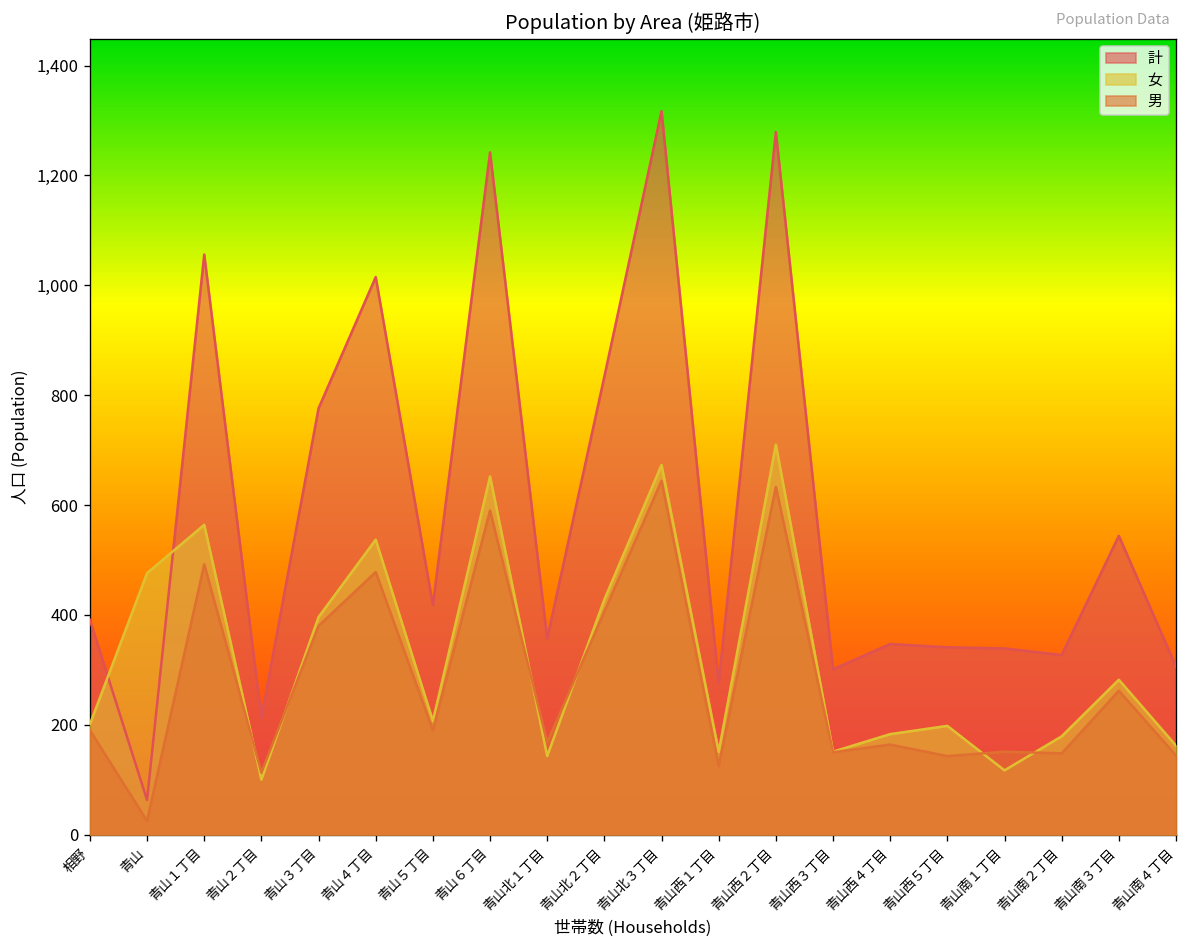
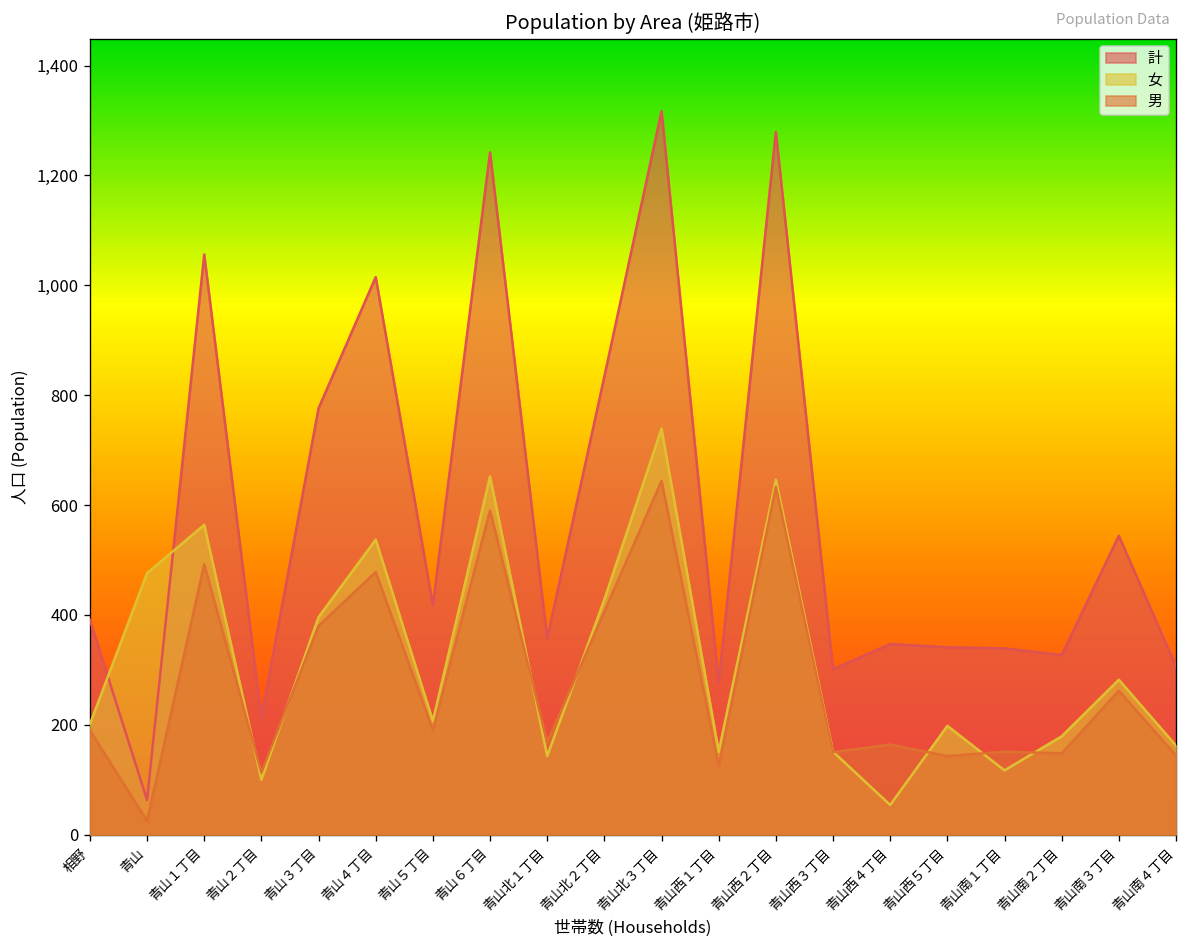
女, 青山北３丁目: 670 -> 740
女, 青山西２丁目: 710 -> 650
女, 青山西４丁目: 180 -> 50
